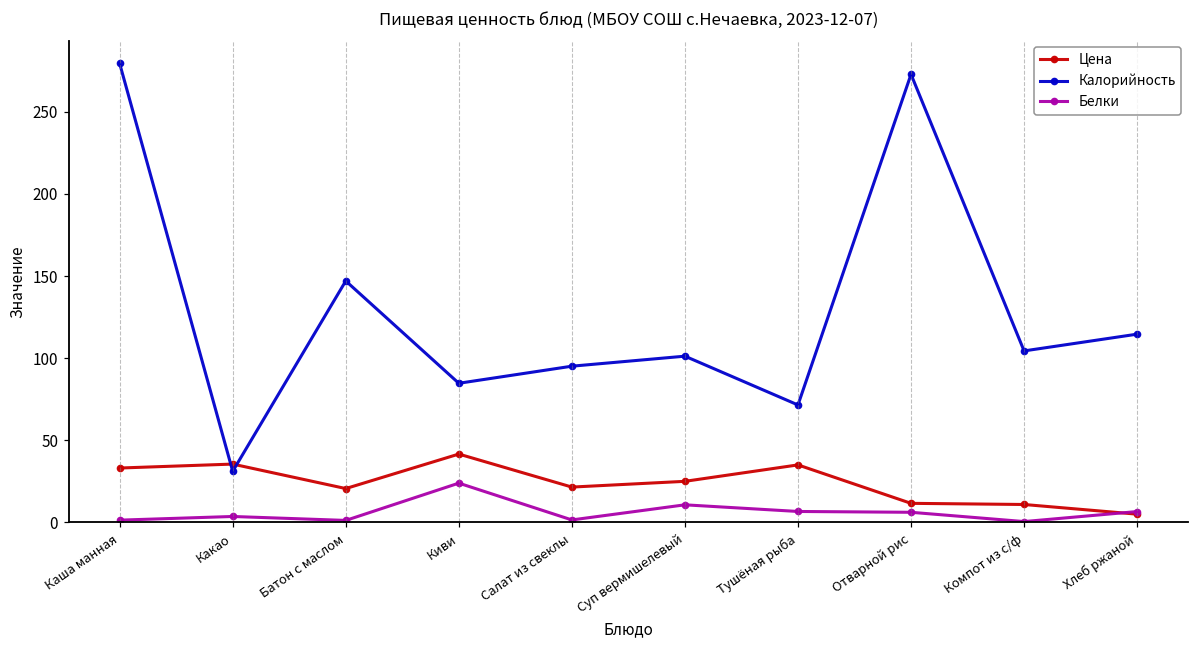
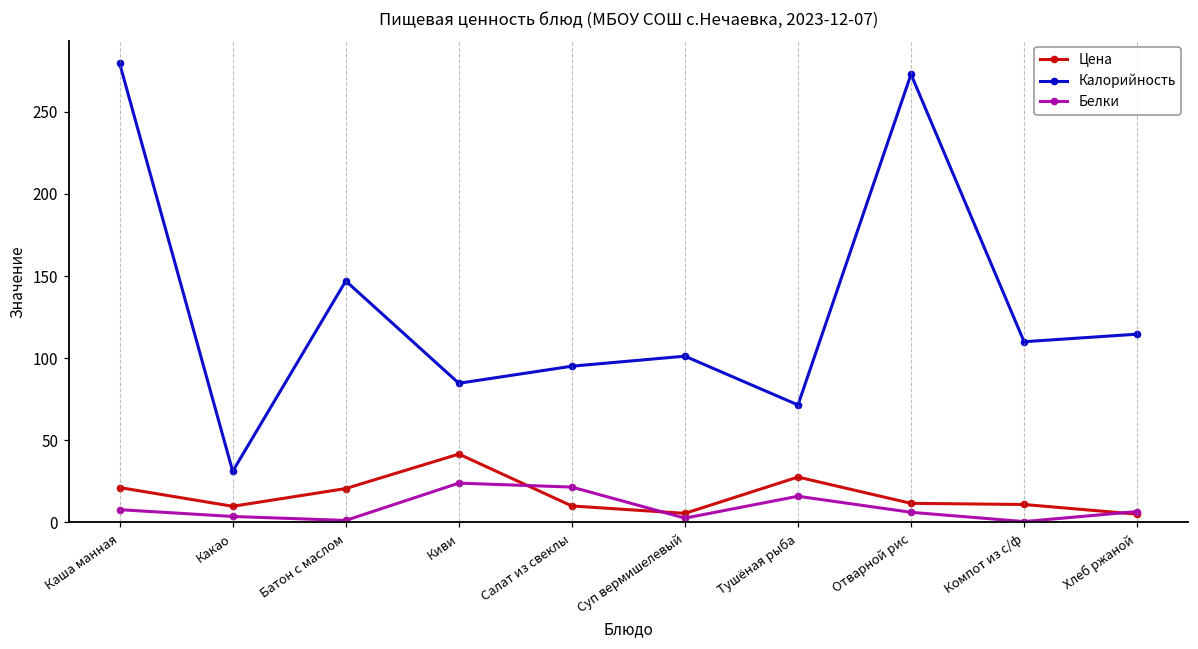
Цена, Каша манная: 33 -> 21
Белки, Каша манная: 1 -> 8
Цена, Какао: 36 -> 10
Цена, Салат из свеклы: 22 -> 10
Белки, Салат из свеклы: 2 -> 22
Цена, Суп вермишелевый: 25 -> 6
Белки, Суп вермишелевый: 11 -> 3
Цена, Тушёная рыба: 35 -> 28
Белки, Тушёная рыба: 7 -> 16
Калорийность, Компот из с/ф: 104 -> 110
